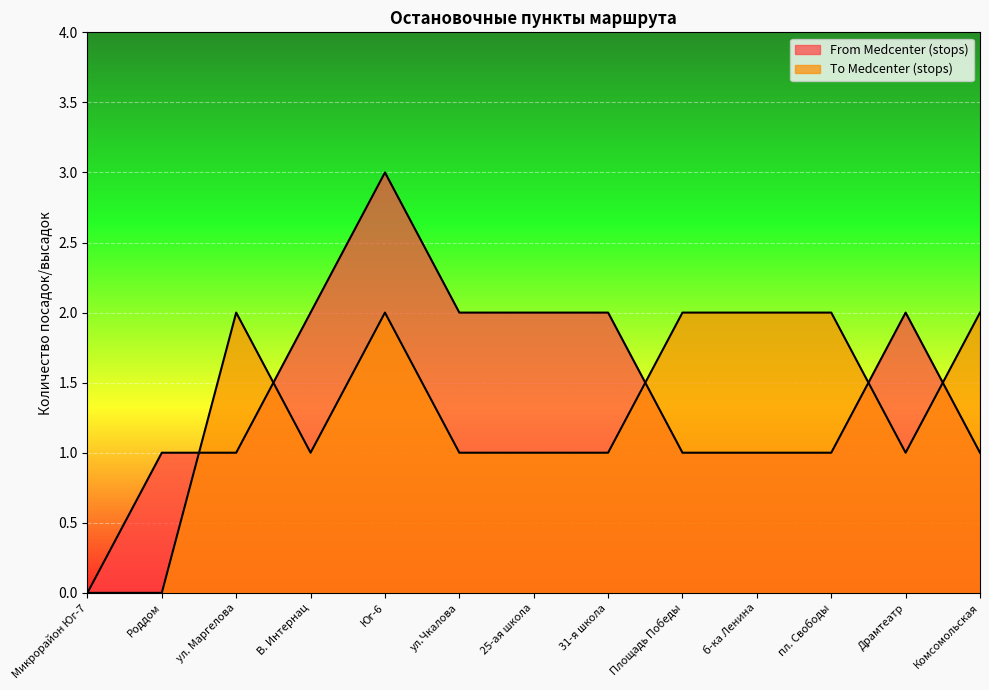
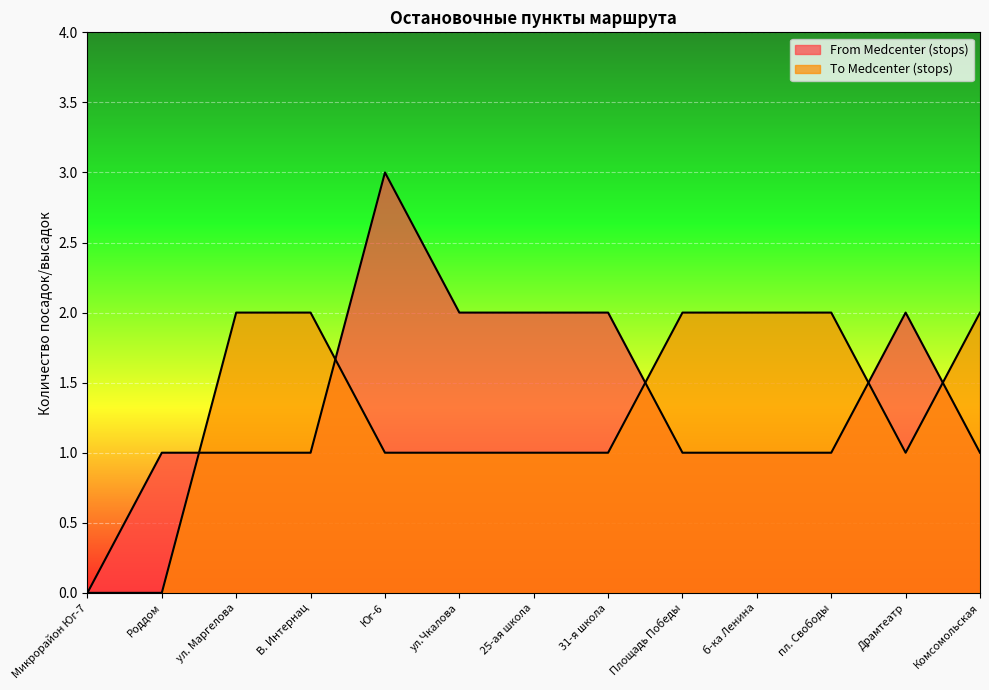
From Medcenter (stops), В. Интернац: 2 -> 1
To Medcenter (stops), В. Интернац: 1 -> 2
To Medcenter (stops), Юг-6: 2 -> 1
